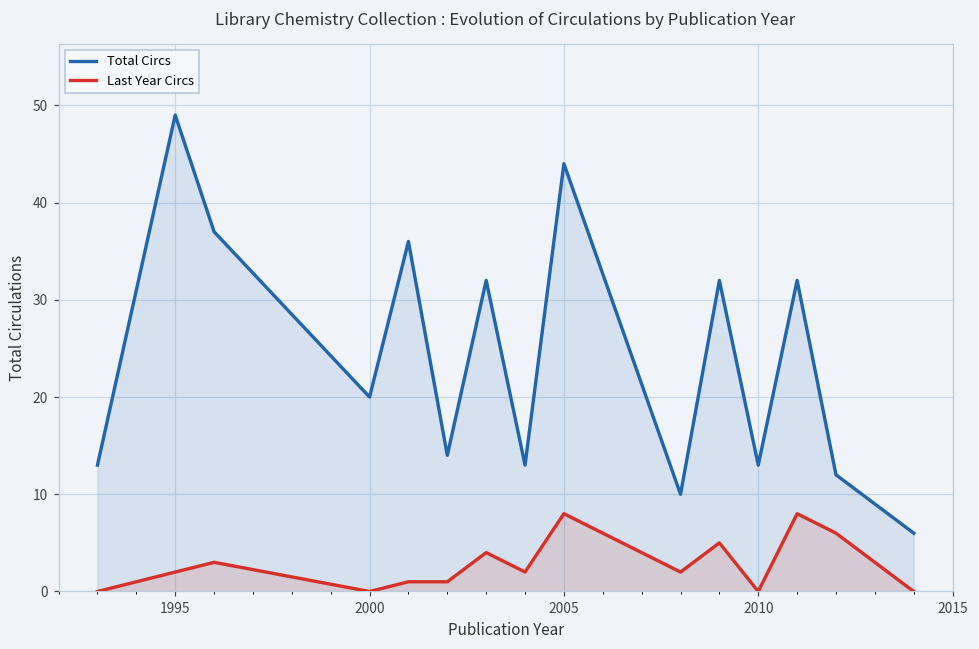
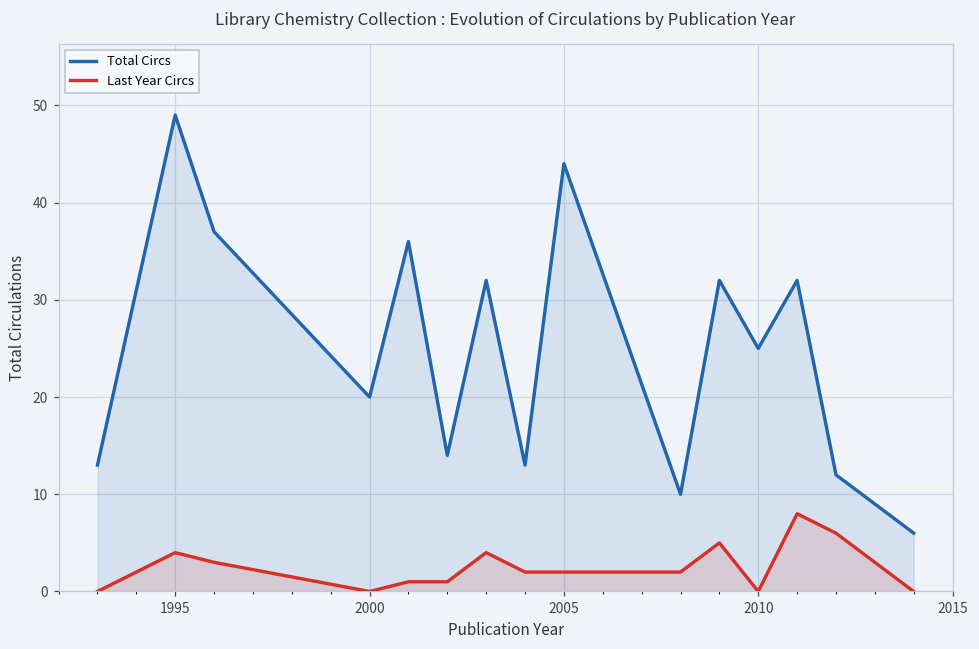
Last Year Circs, 1995: 2 -> 4
Last Year Circs, 2005: 8 -> 2
Total Circs, 2010: 13 -> 25
